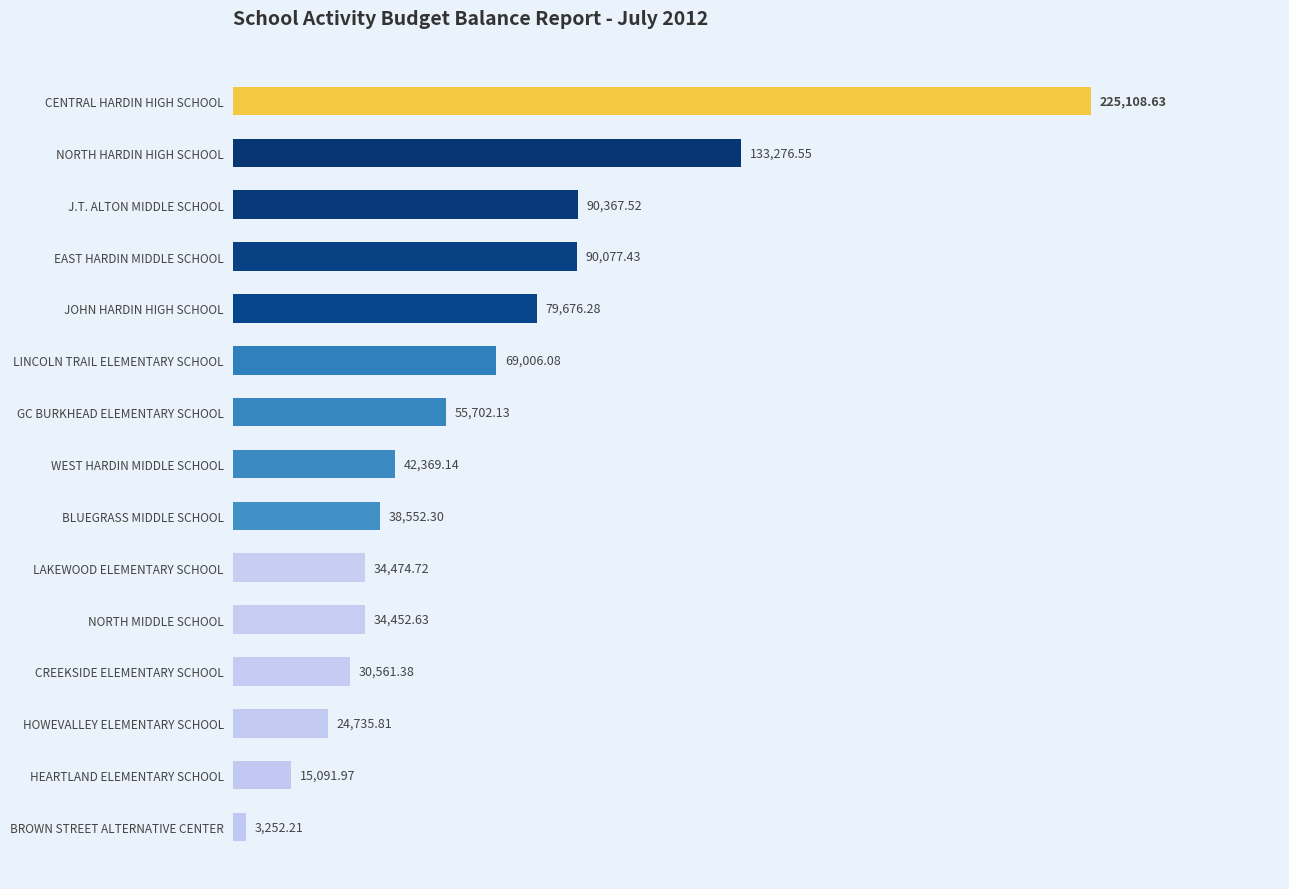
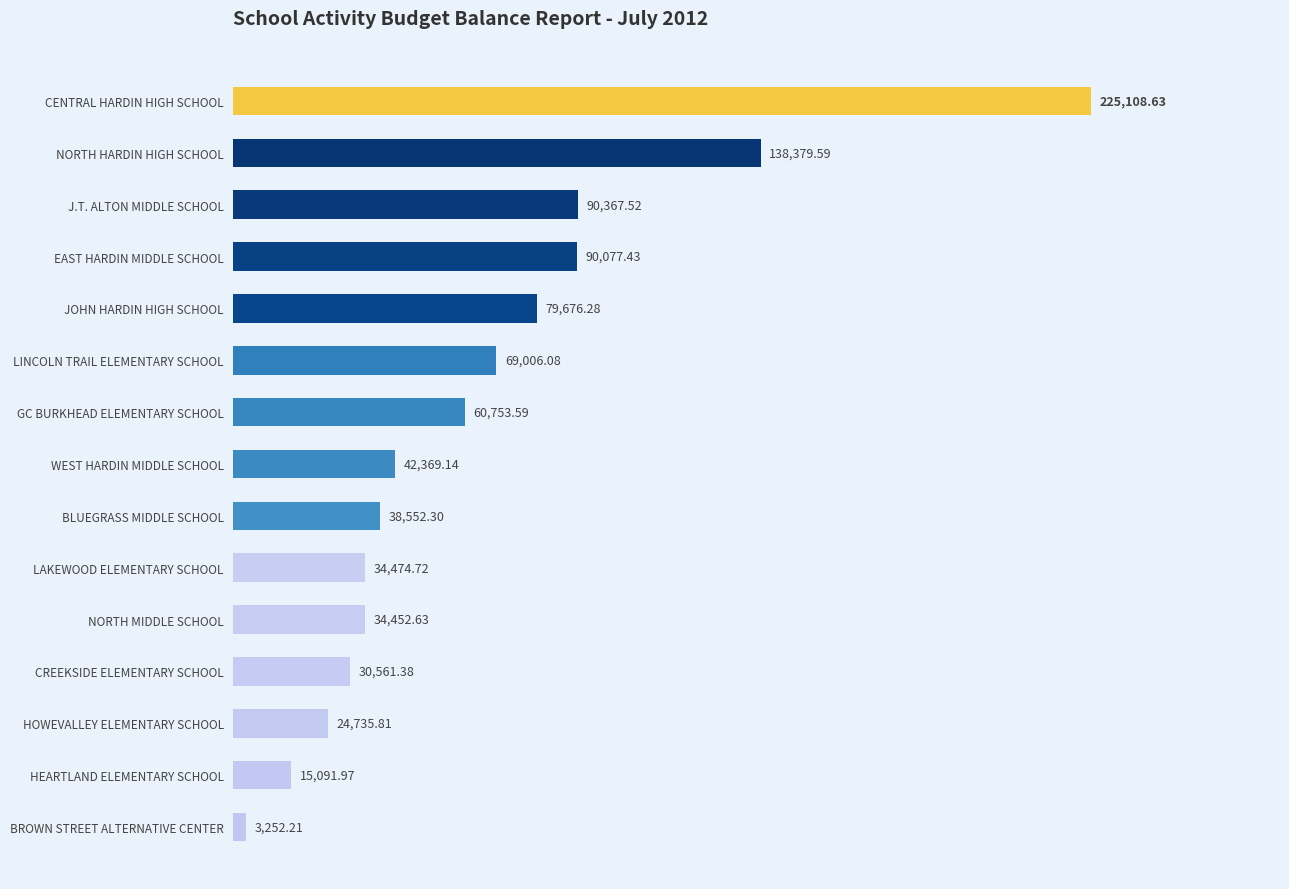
NORTH HARDIN HIGH SCHOOL: 133,276.55 -> 138,379.59
GC BURKHEAD ELEMENTARY SCHOOL: 55,702.13 -> 60,753.59
